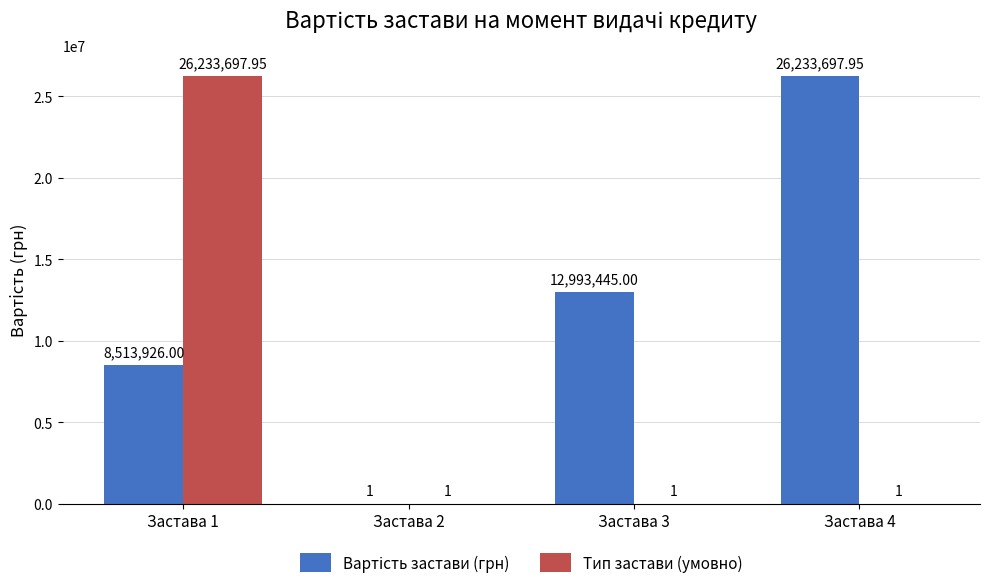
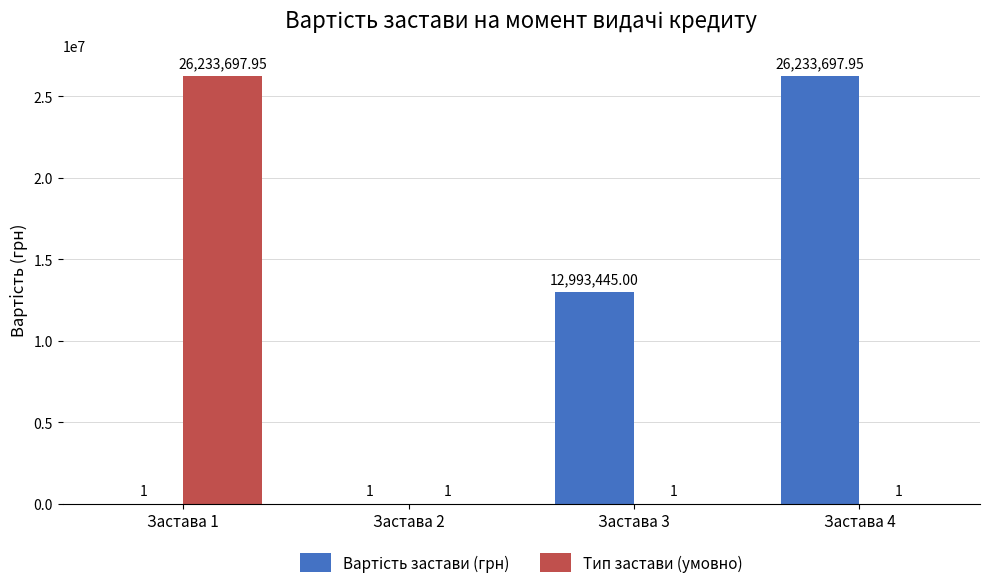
Вартість застави (грн), Застава 1: 8,513,926.00 -> 1
